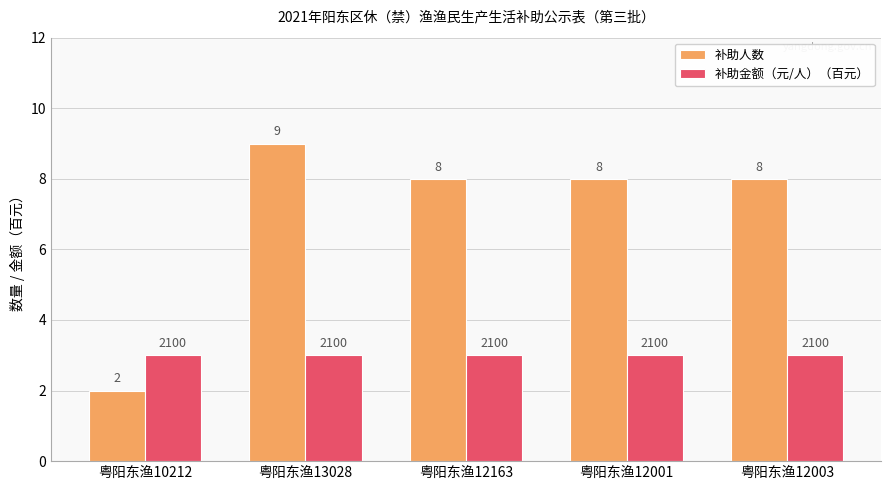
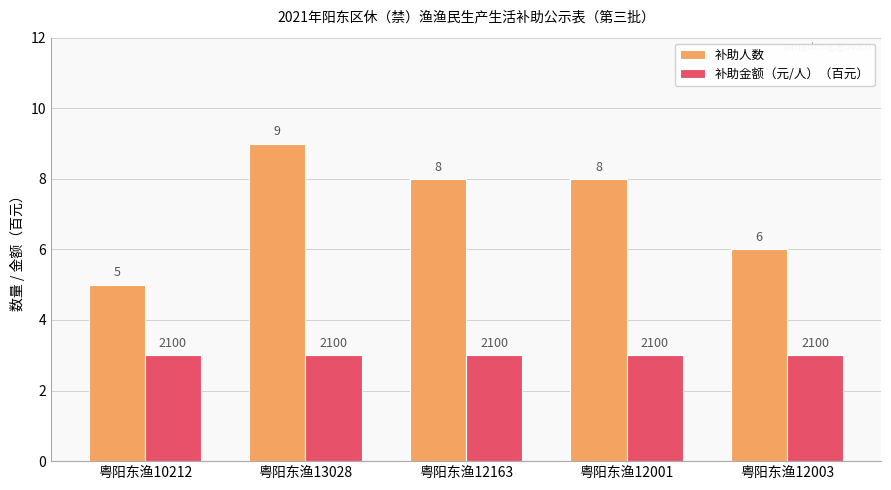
补助人数, 粤阳东渔10212: 2 -> 5
补助人数, 粤阳东渔12003: 8 -> 6
